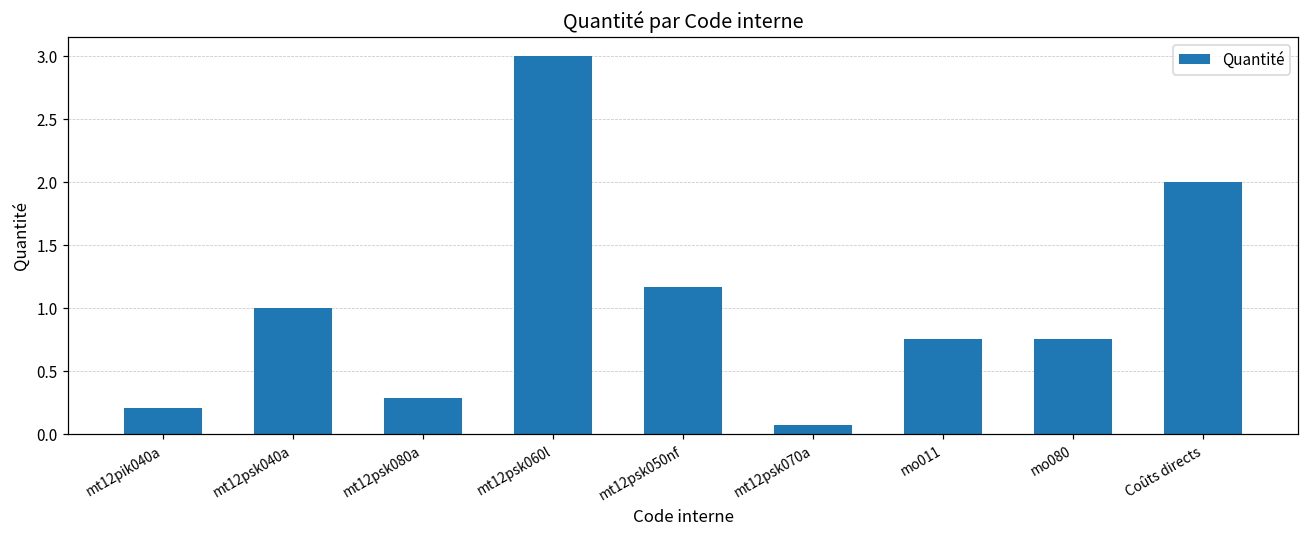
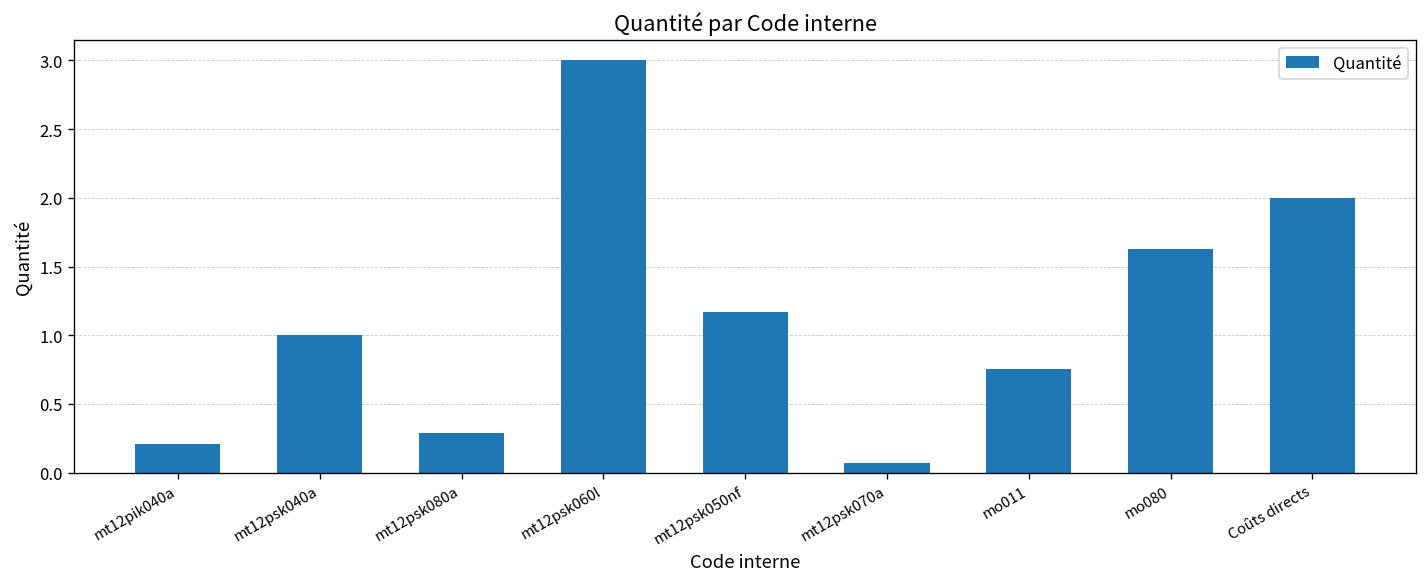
mo080: 0.75 -> 1.63
